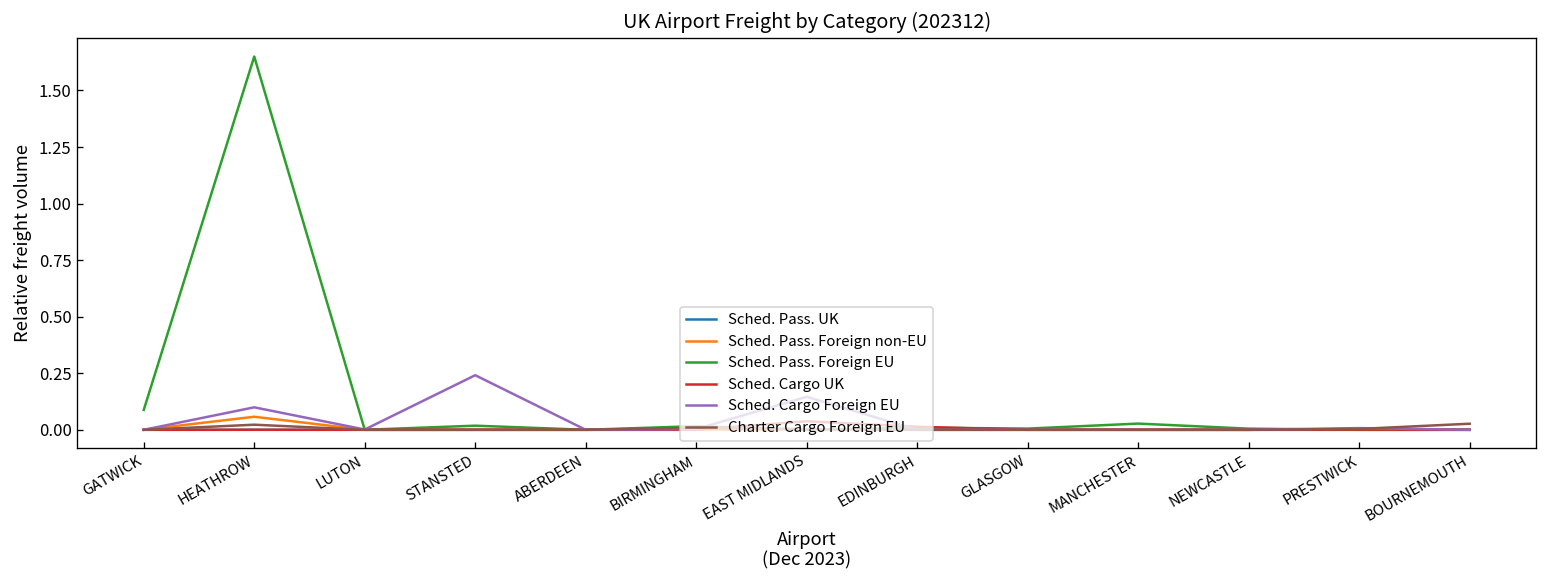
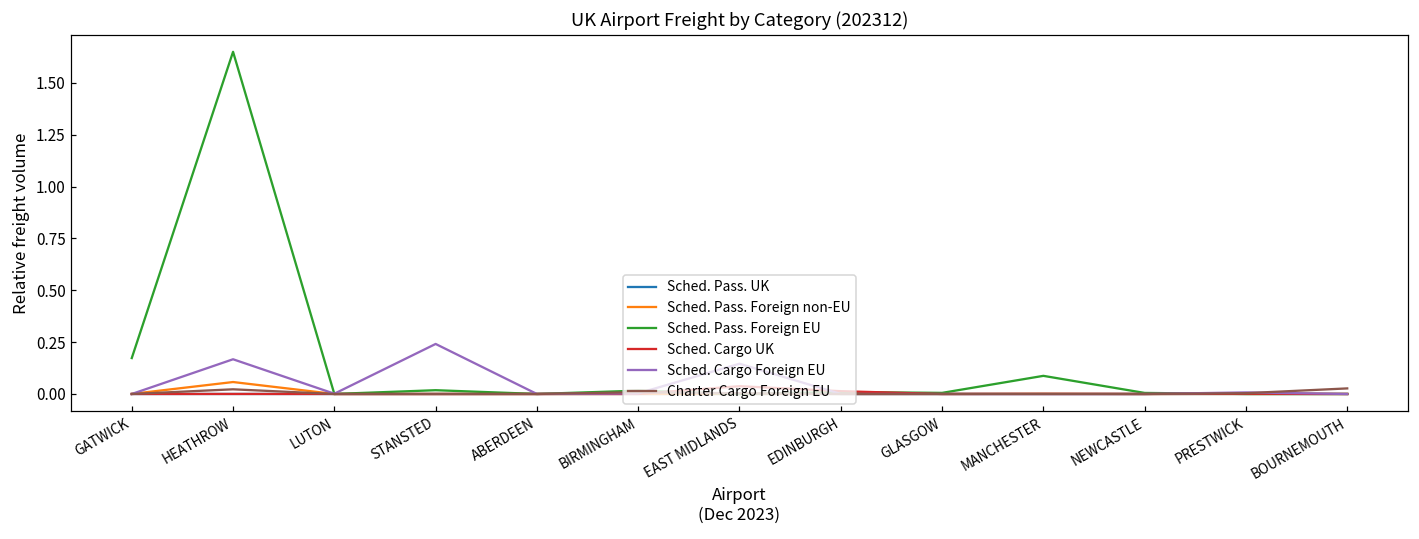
Sched. Pass. Foreign EU, GATWICK: 0.09 -> 0.17
Sched. Cargo Foreign EU, HEATHROW: 0.10 -> 0.17
Sched. Pass. Foreign EU, MANCHESTER: 0.03 -> 0.09
